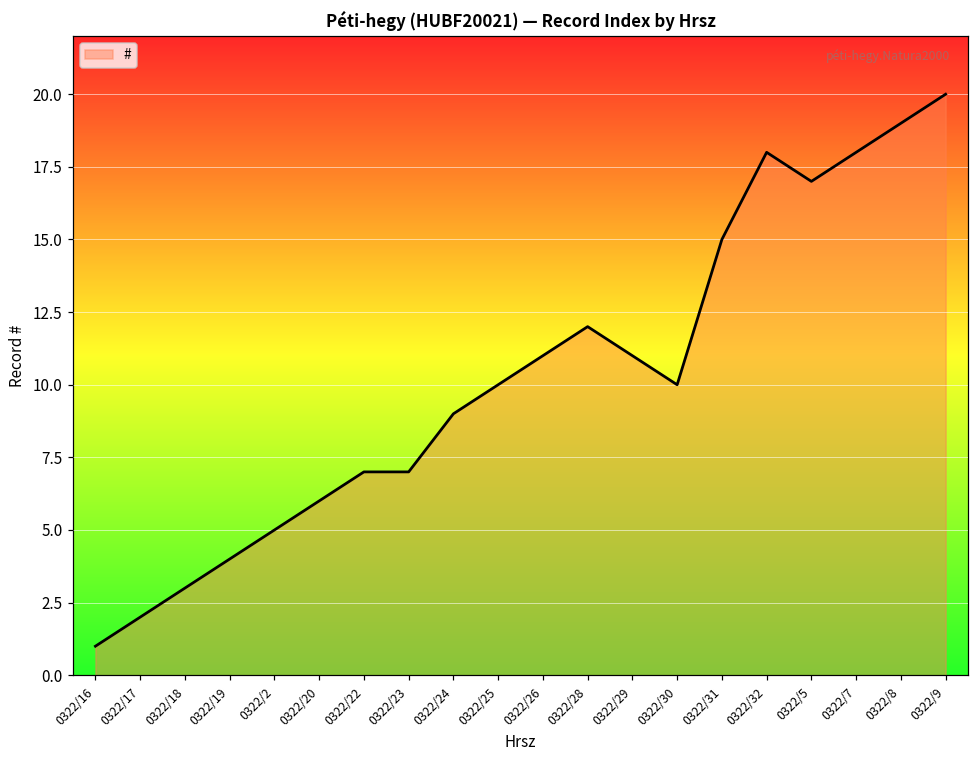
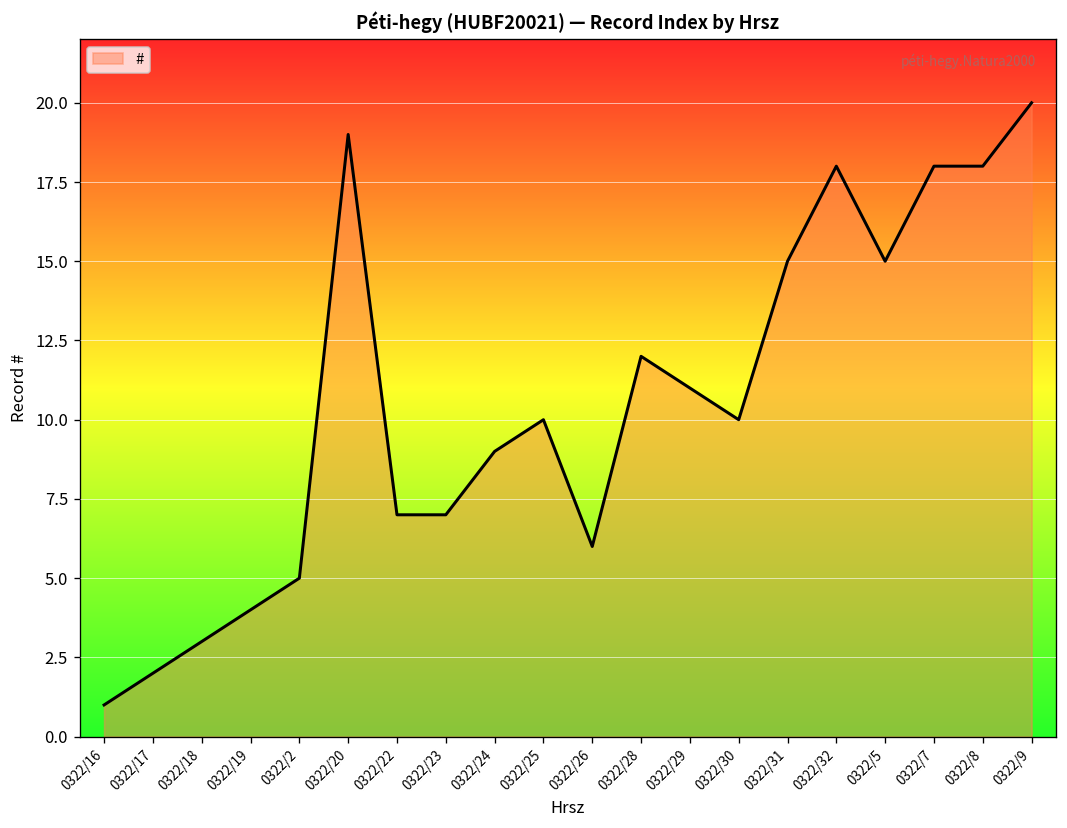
0322/20: 6 -> 19
0322/26: 11 -> 6
0322/5: 17 -> 15
0322/8: 19 -> 18
